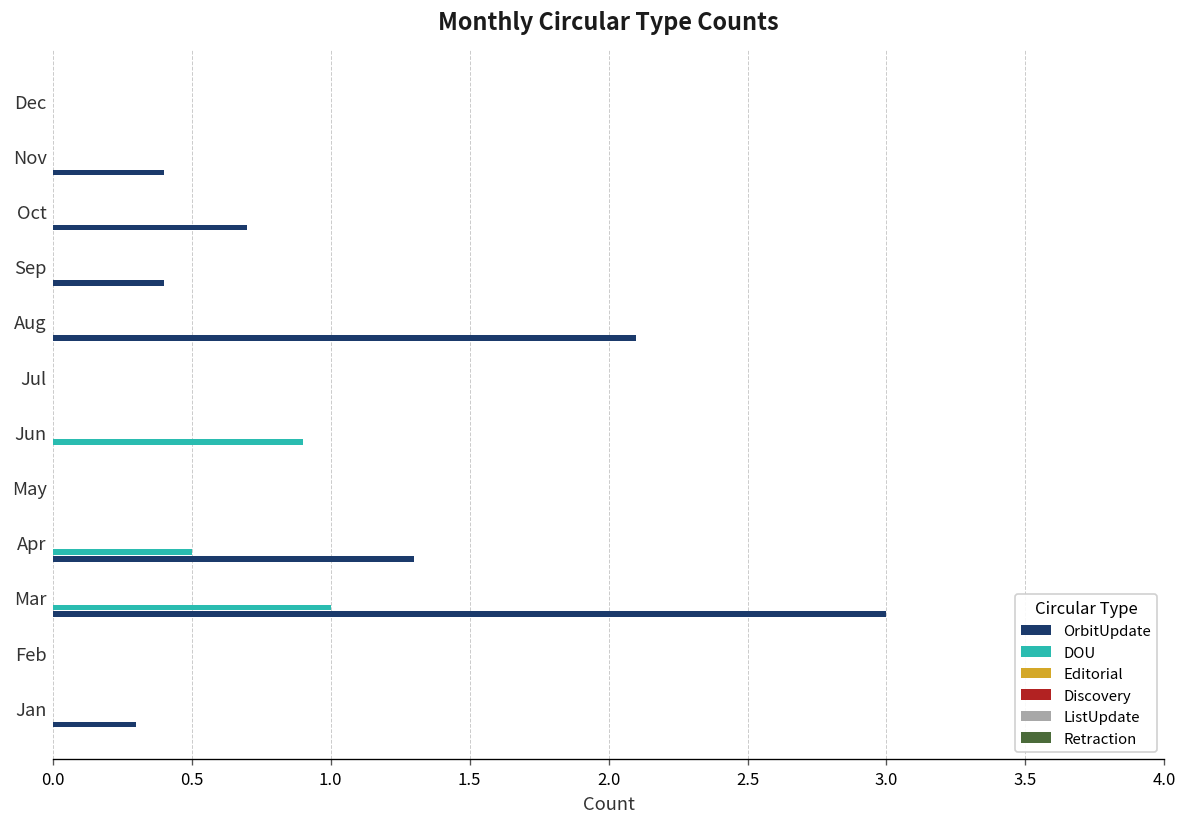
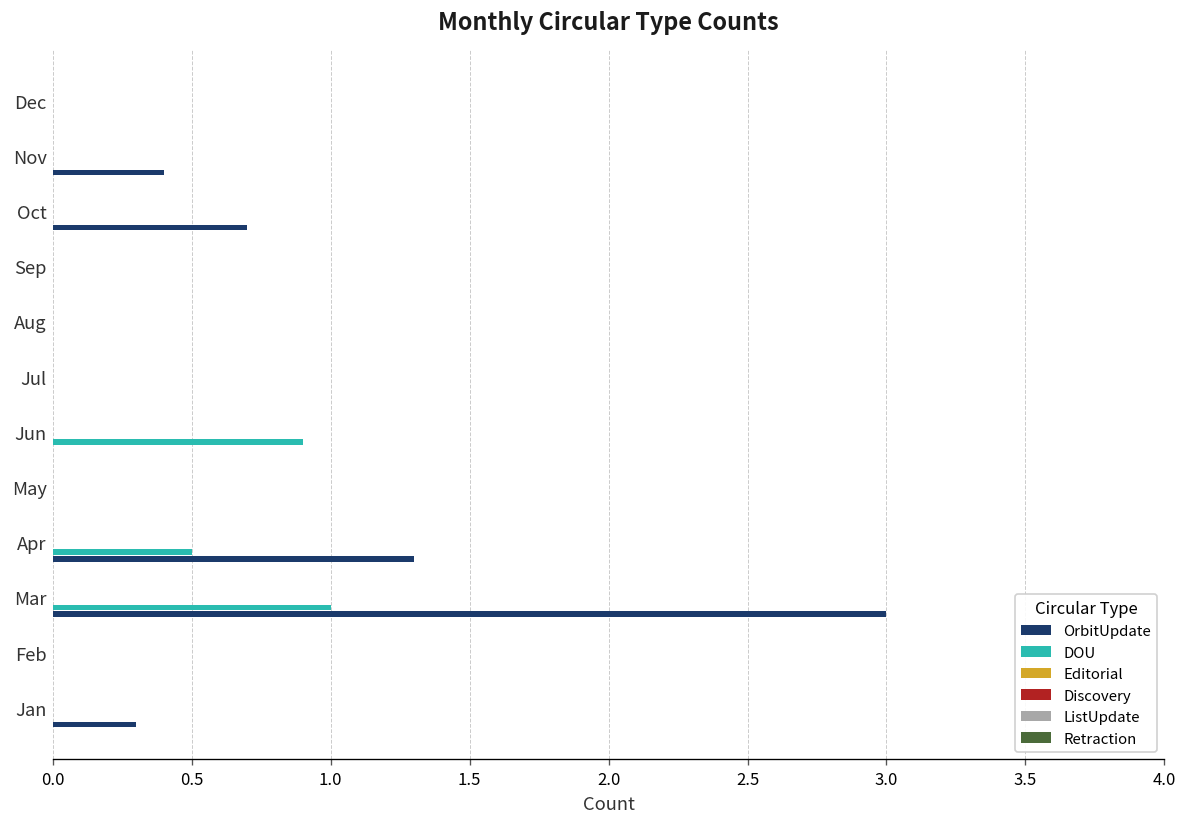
OrbitUpdate, Sep: 0.4 -> 0.0
OrbitUpdate, Aug: 2.1 -> 0.0
